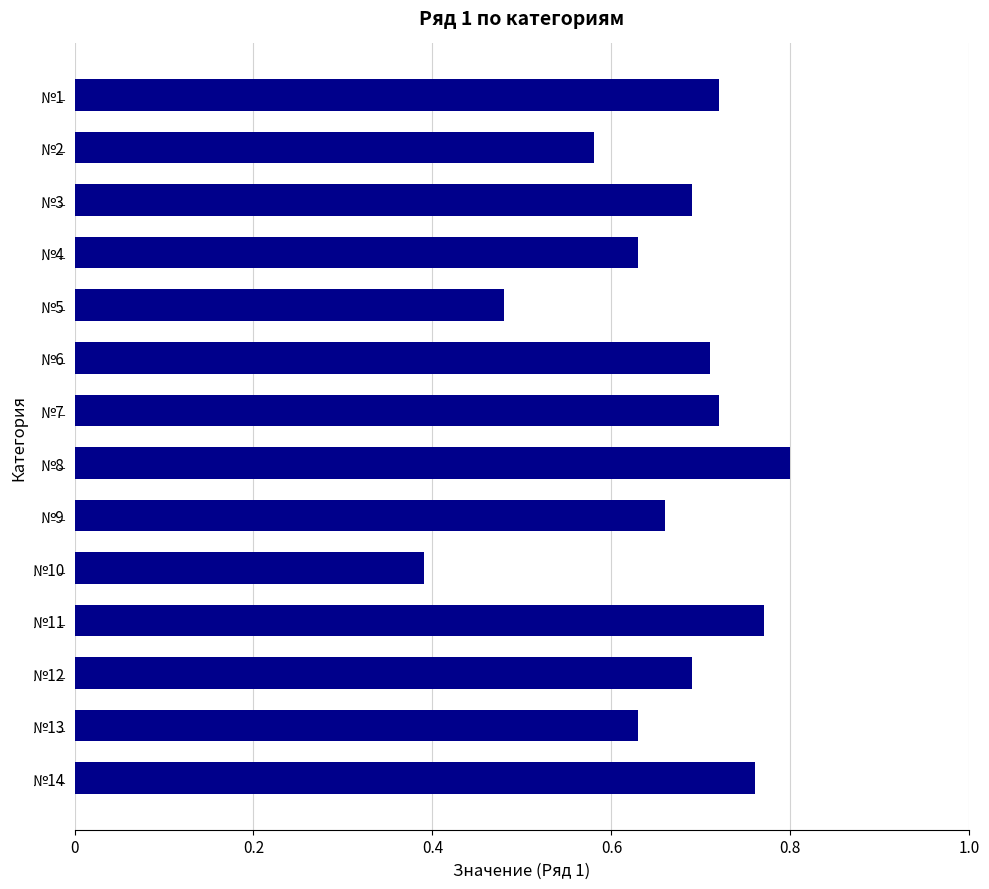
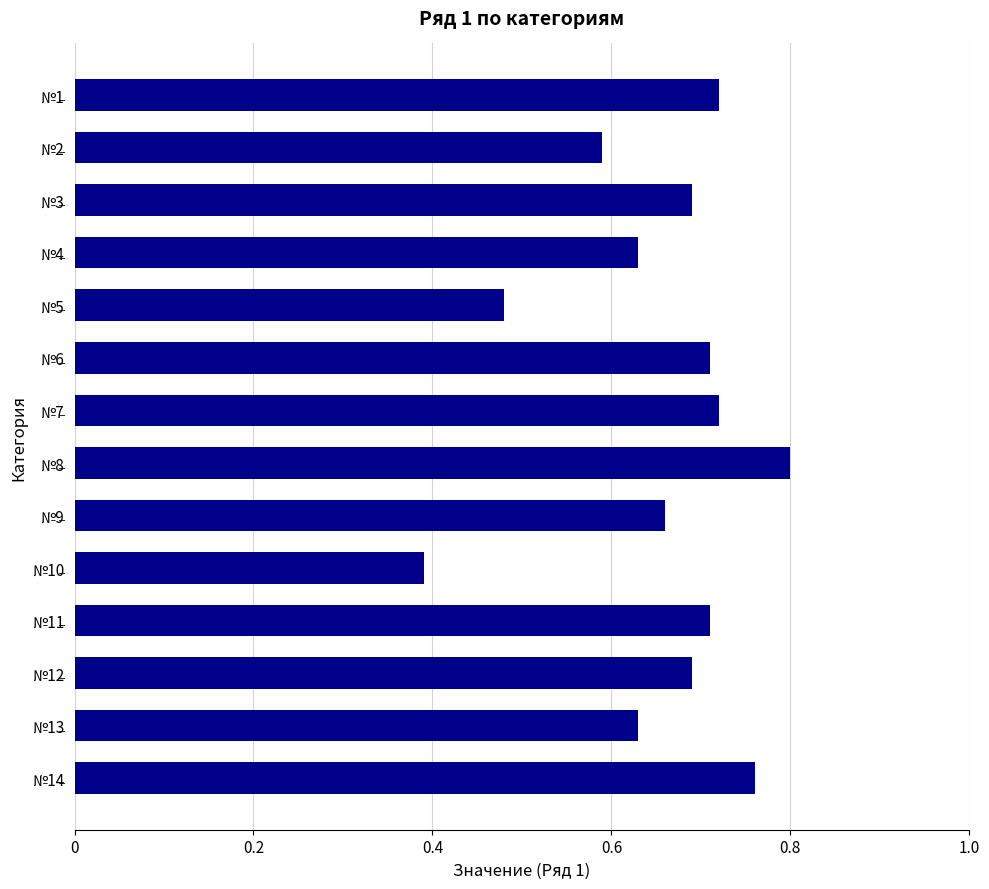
№2: 0.58 -> 0.59
№11: 0.77 -> 0.71
